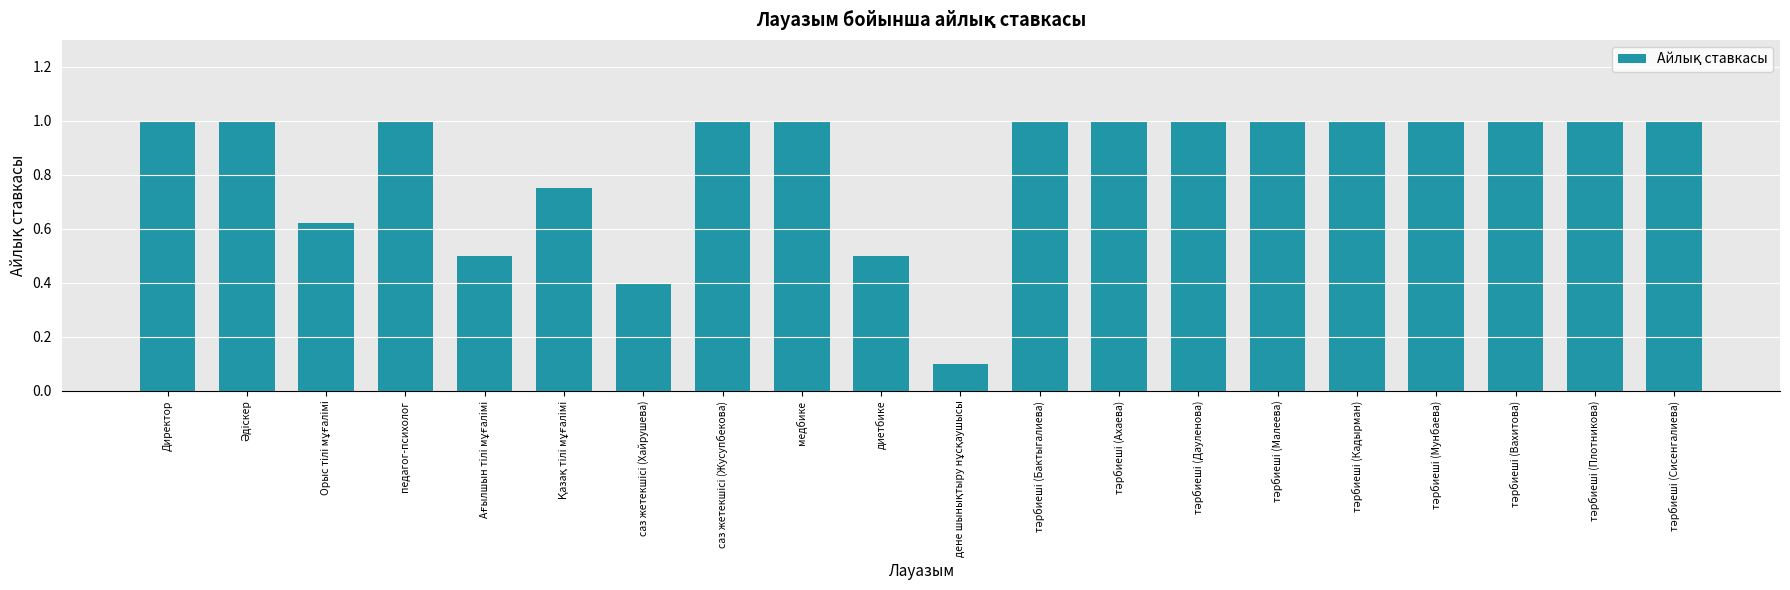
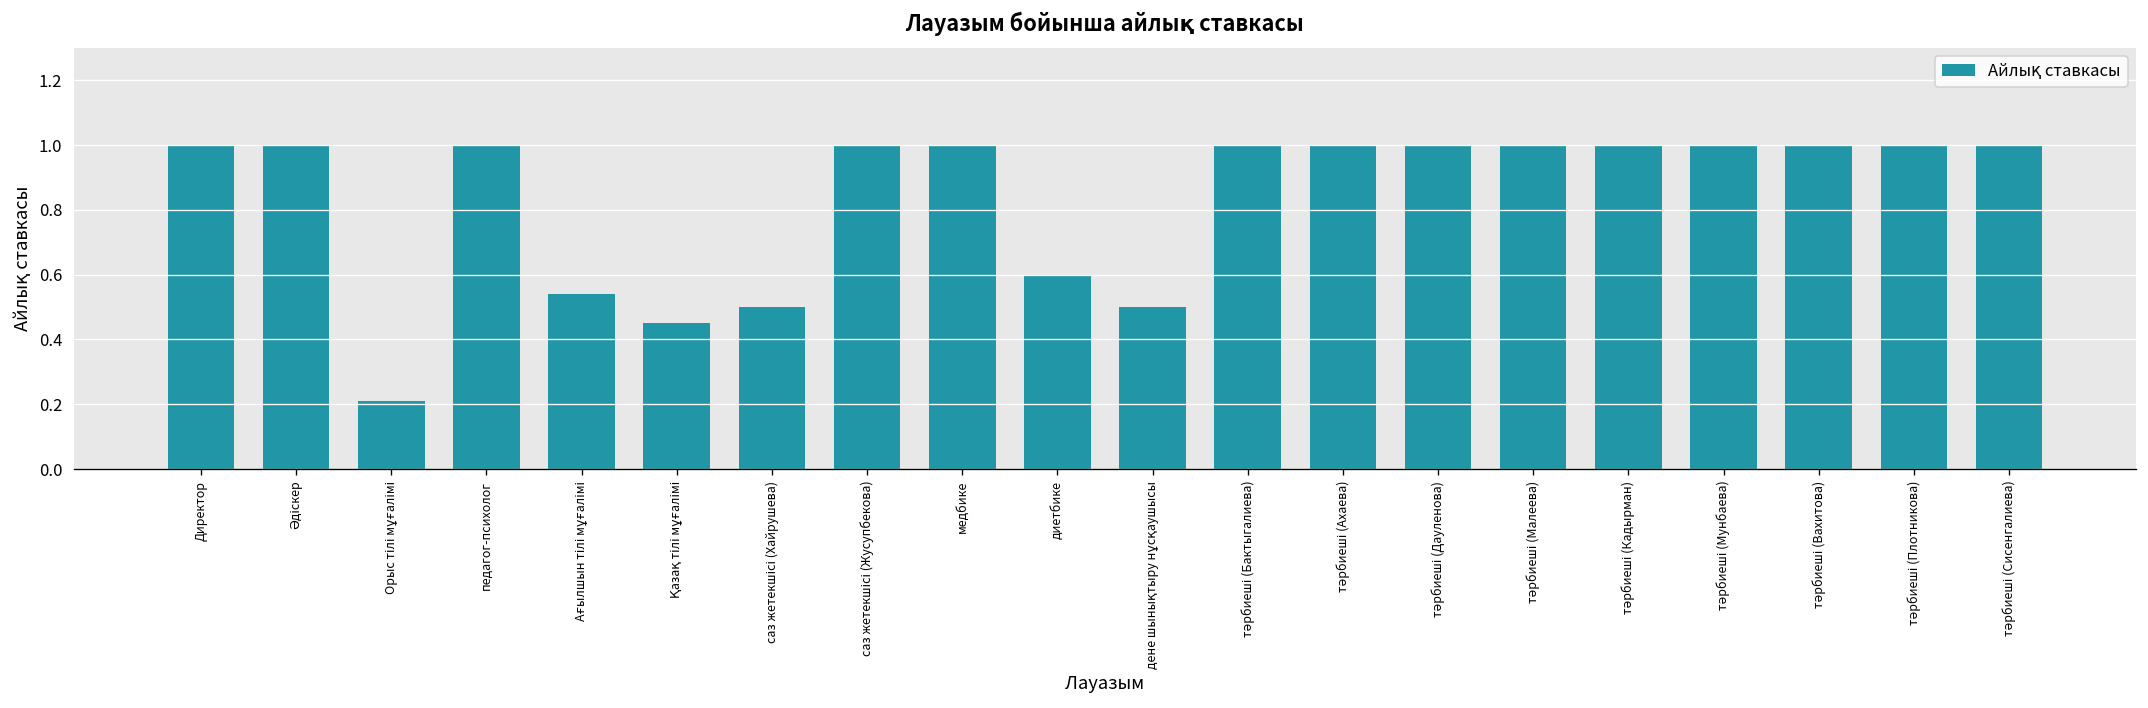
Орыс тілі мұғалімі: 0.62 -> 0.21
Ағылшын тілі мұғалімі: 0.50 -> 0.54
Қазақ тілі мұғалімі: 0.75 -> 0.45
саз жетекшісі (Хайрушева): 0.4 -> 0.5
диетбике: 0.5 -> 0.6
дене шынықтыру нұсқаушысы: 0.1 -> 0.5
